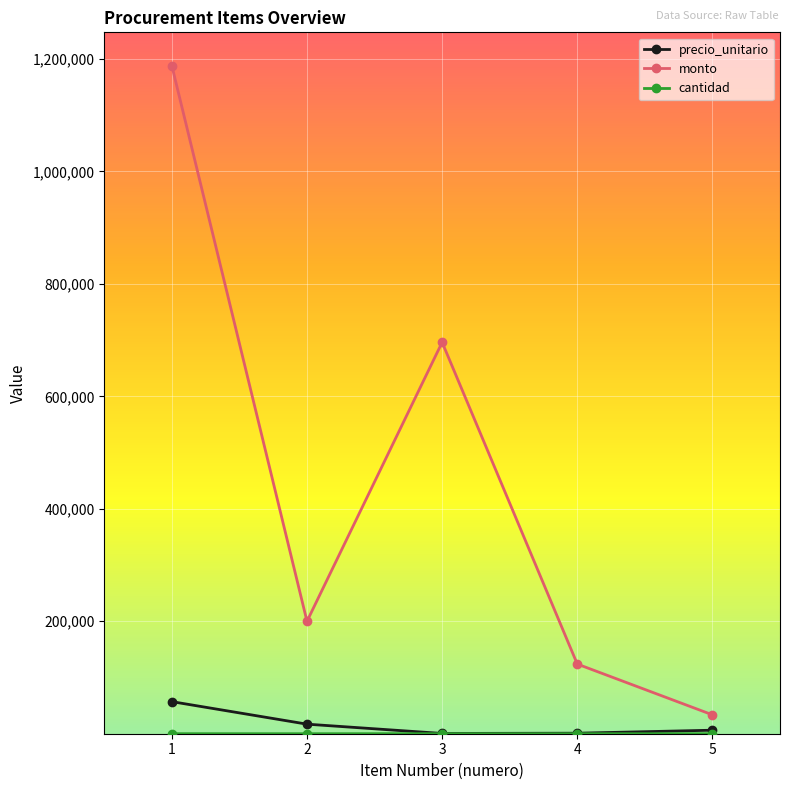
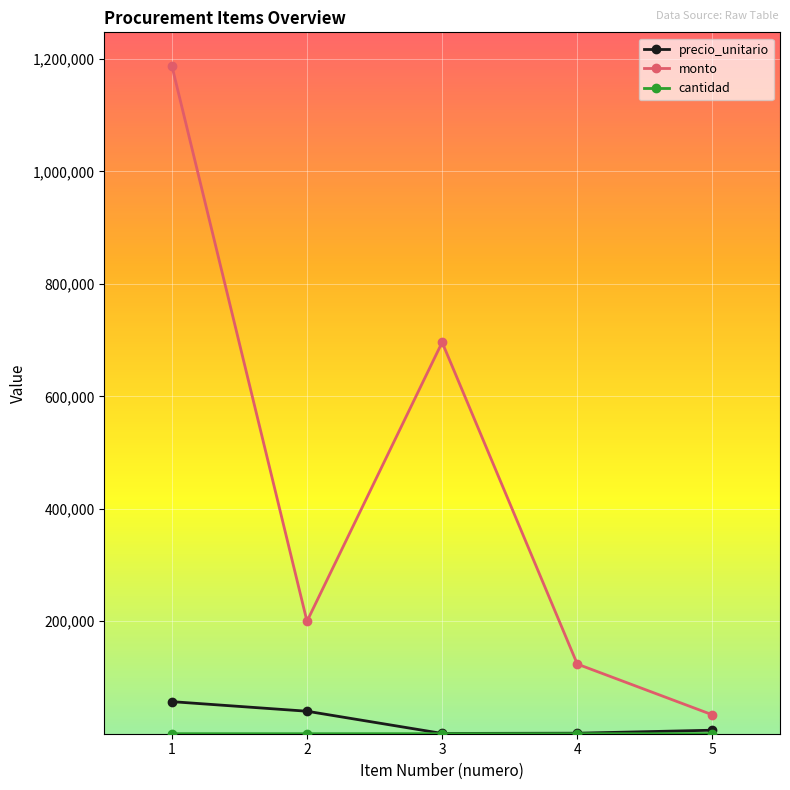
precio_unitario, 2: 20,000 -> 40,000
